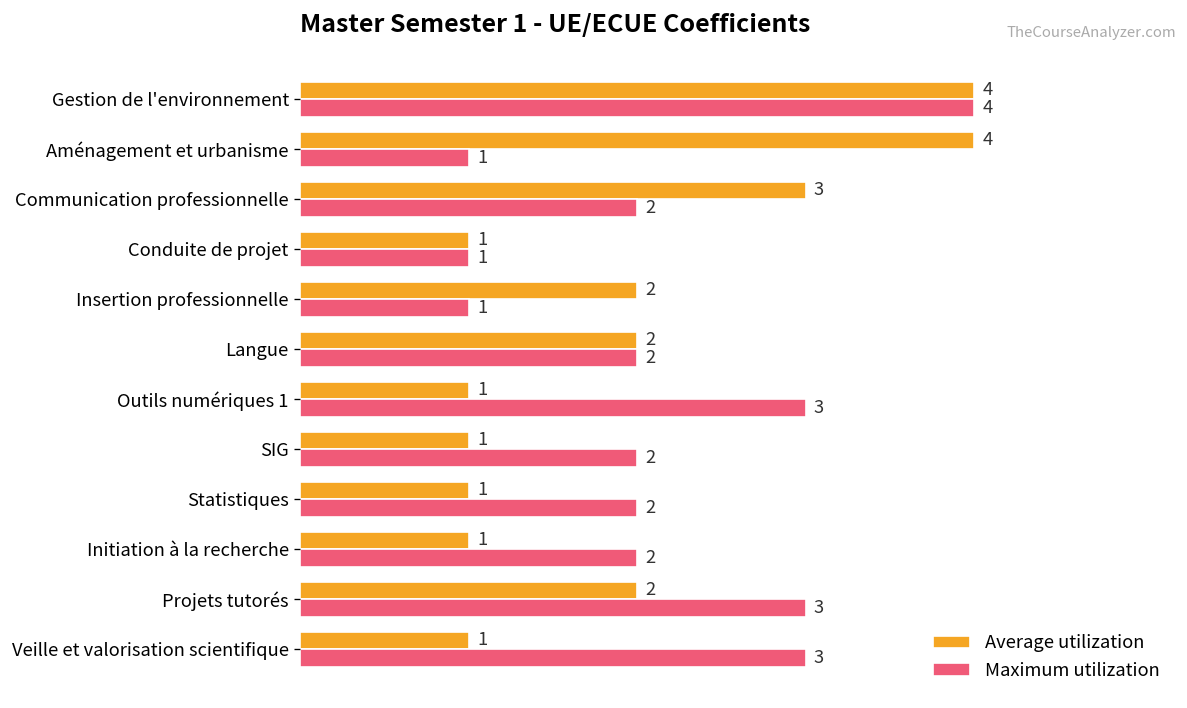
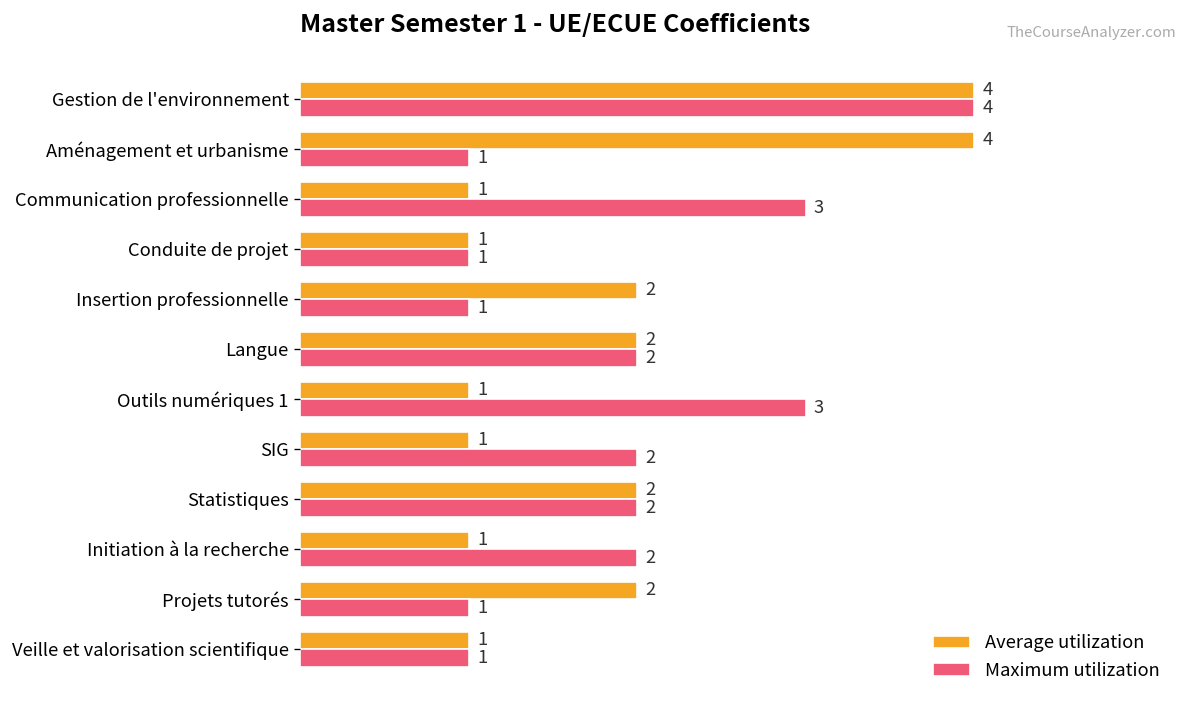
Average utilization, Communication professionnelle: 3 -> 1
Maximum utilization, Communication professionnelle: 2 -> 3
Average utilization, Statistiques: 1 -> 2
Maximum utilization, Projets tutorés: 3 -> 1
Maximum utilization, Veille et valorisation scientifique: 3 -> 1
